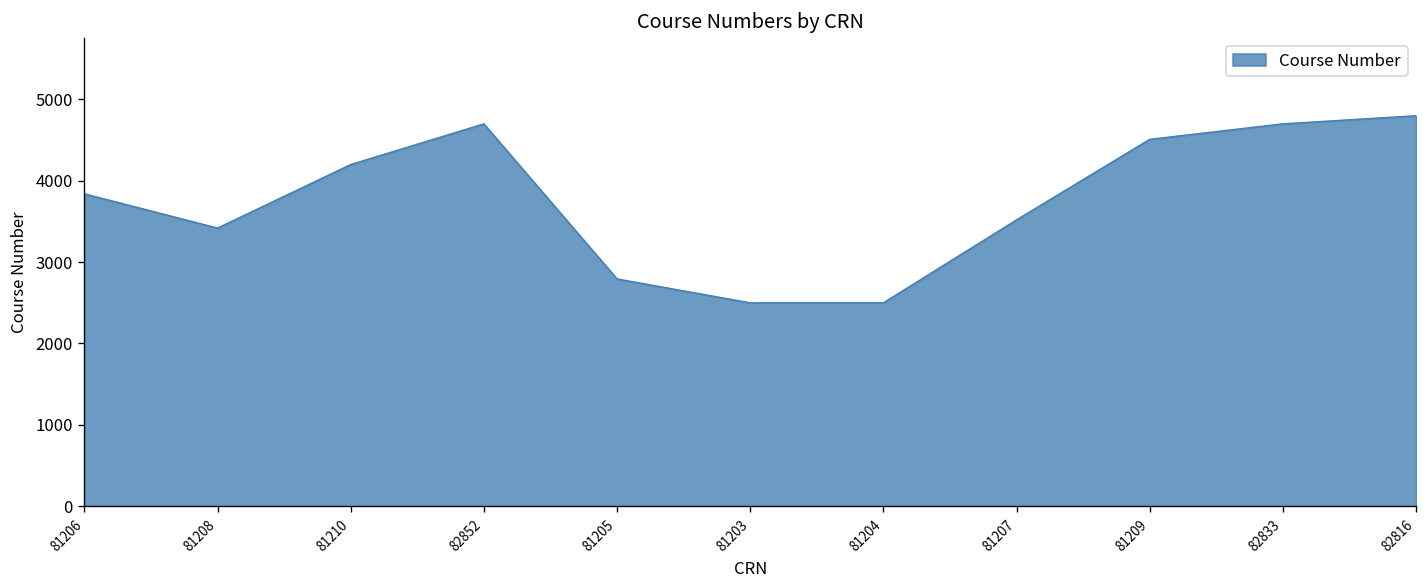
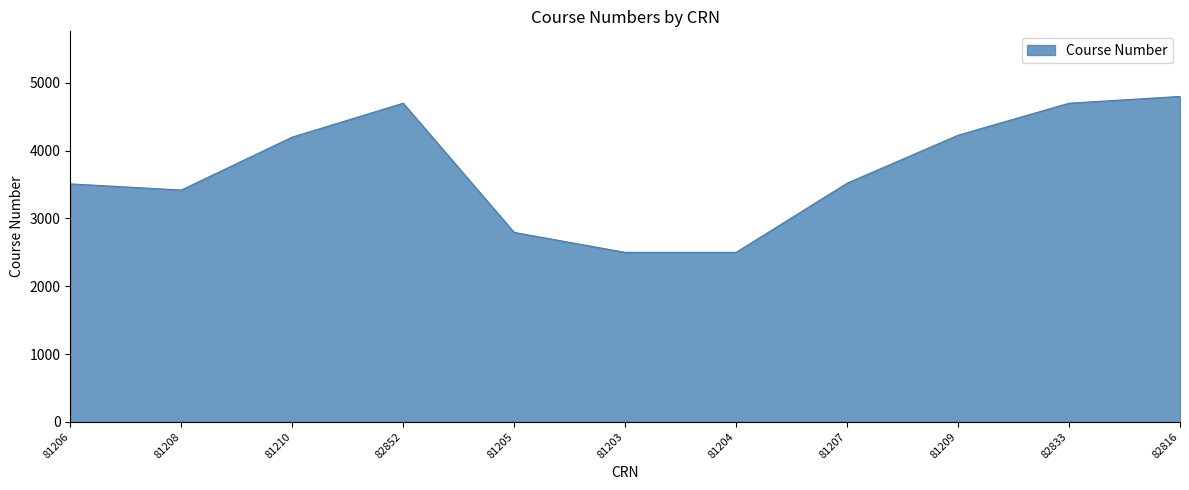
81206: 3800 -> 3500
81209: 4500 -> 4200
